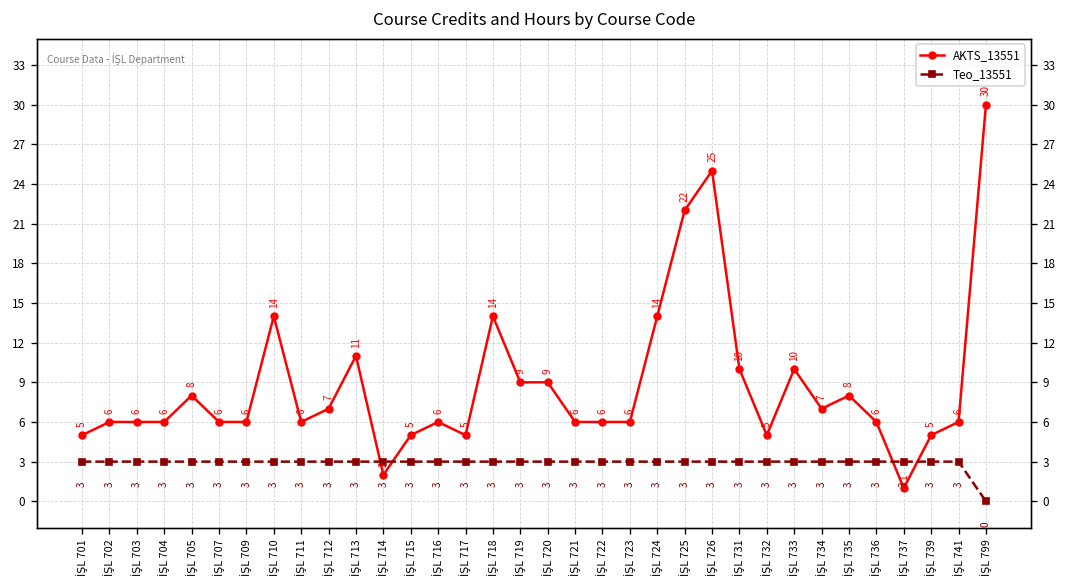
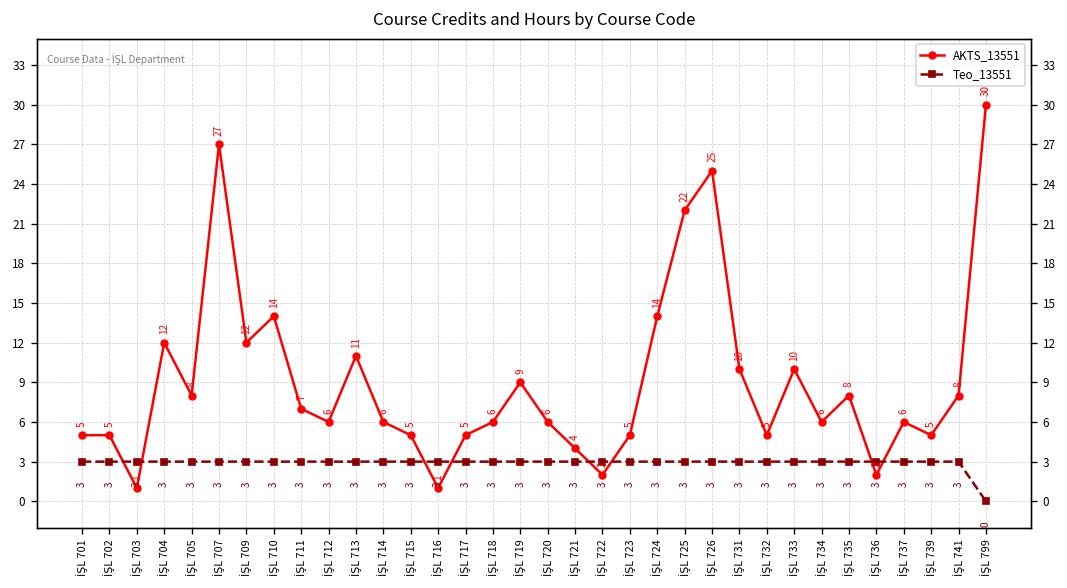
AKTS_13551, İŞL 702: 6 -> 5
AKTS_13551, İŞL 703: 6 -> 1
AKTS_13551, İŞL 704: 6 -> 12
AKTS_13551, İŞL 707: 6 -> 27
AKTS_13551, İŞL 709: 6 -> 12
AKTS_13551, İŞL 711: 6 -> 7
AKTS_13551, İŞL 712: 7 -> 6
AKTS_13551, İŞL 714: 2 -> 6
AKTS_13551, İŞL 716: 6 -> 1
AKTS_13551, İŞL 718: 14 -> 6
AKTS_13551, İŞL 720: 9 -> 6
AKTS_13551, İŞL 721: 6 -> 4
AKTS_13551, İŞL 722: 6 -> 2
AKTS_13551, İŞL 723: 6 -> 5
AKTS_13551, İŞL 734: 7 -> 6
AKTS_13551, İŞL 736: 6 -> 2
AKTS_13551, İŞL 737: 1 -> 6
AKTS_13551, İŞL 741: 6 -> 8
